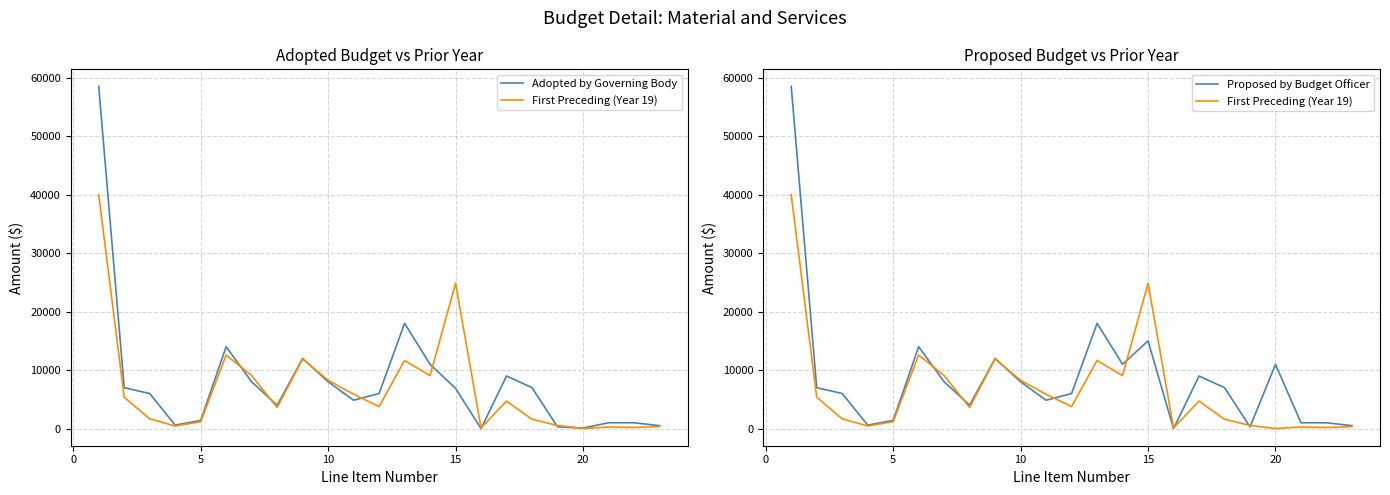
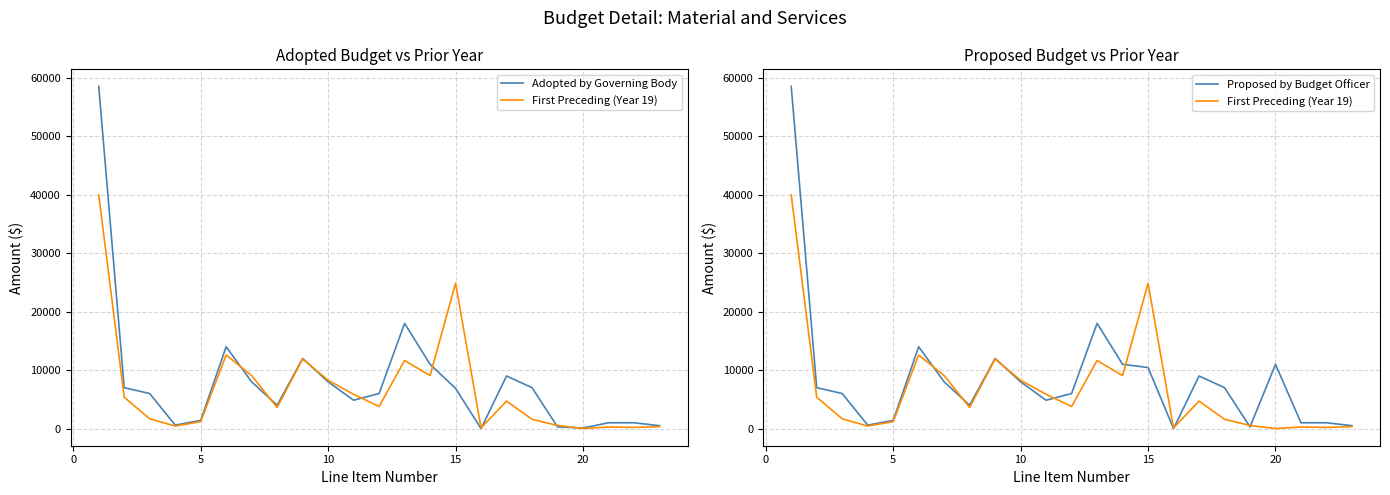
Proposed Budget vs Prior Year, Proposed by Budget Officer, 15: 15000 -> 10000
